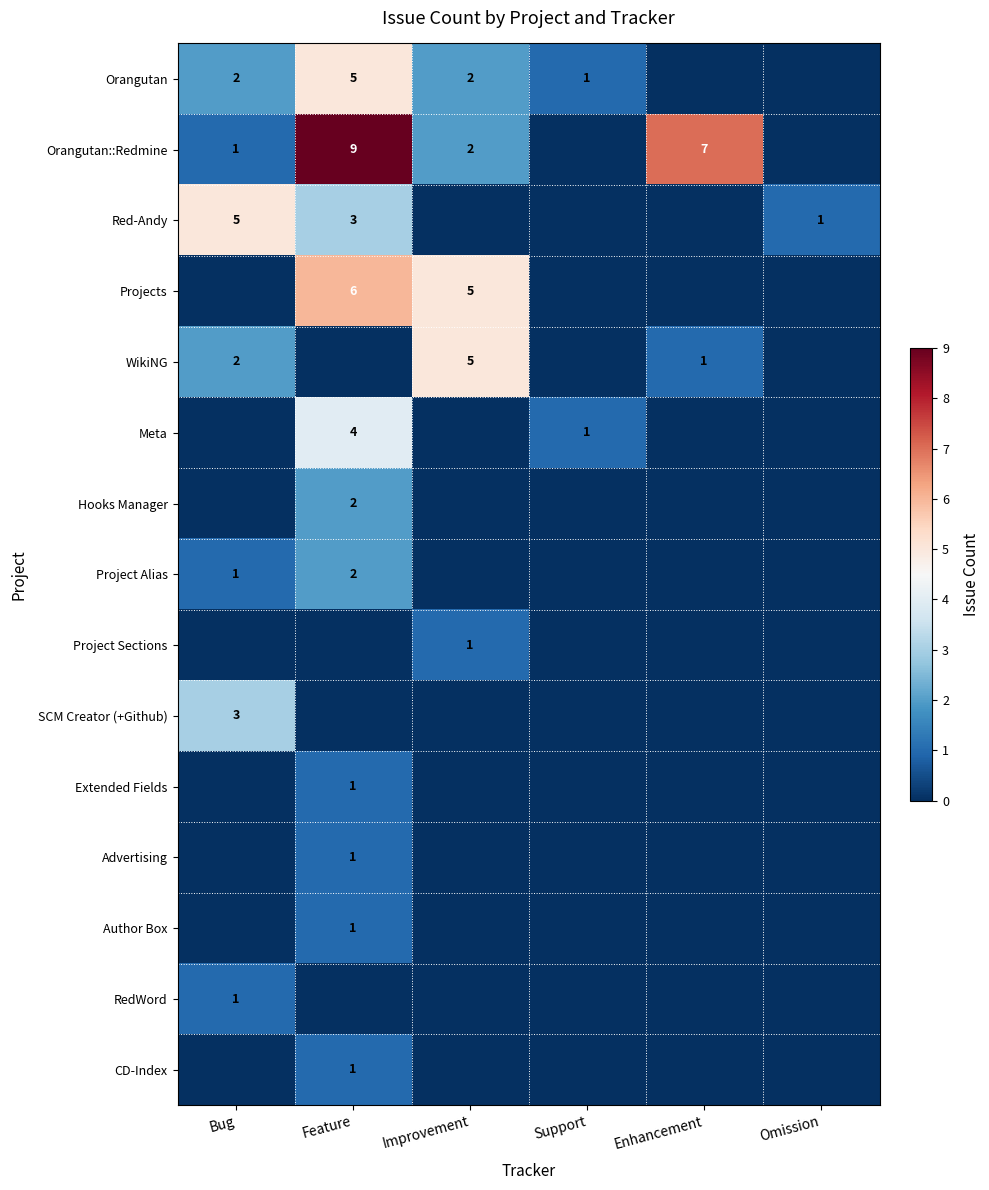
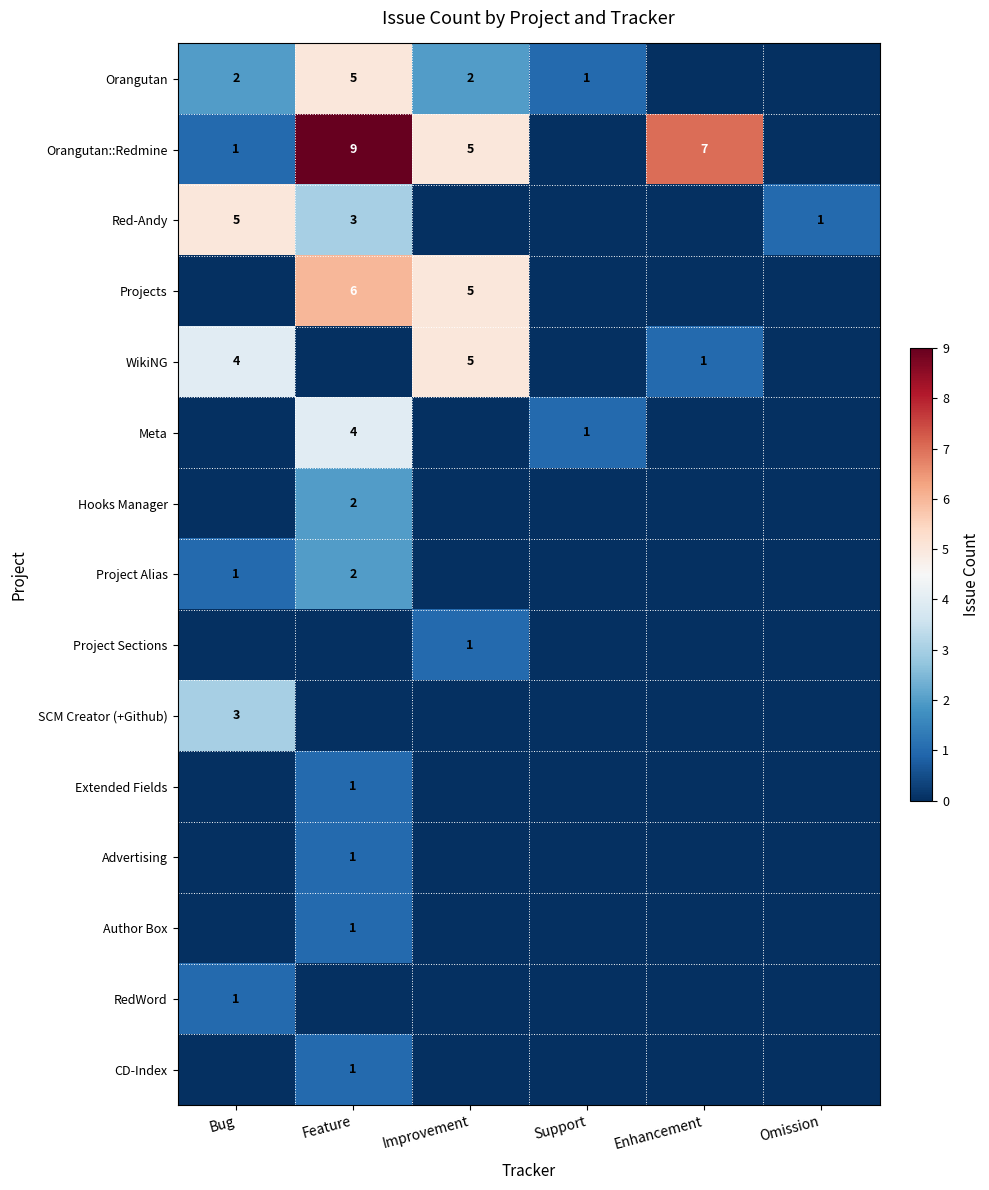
Orangutan::Redmine, Improvement: 2 -> 5
WikiNG, Bug: 2 -> 4
